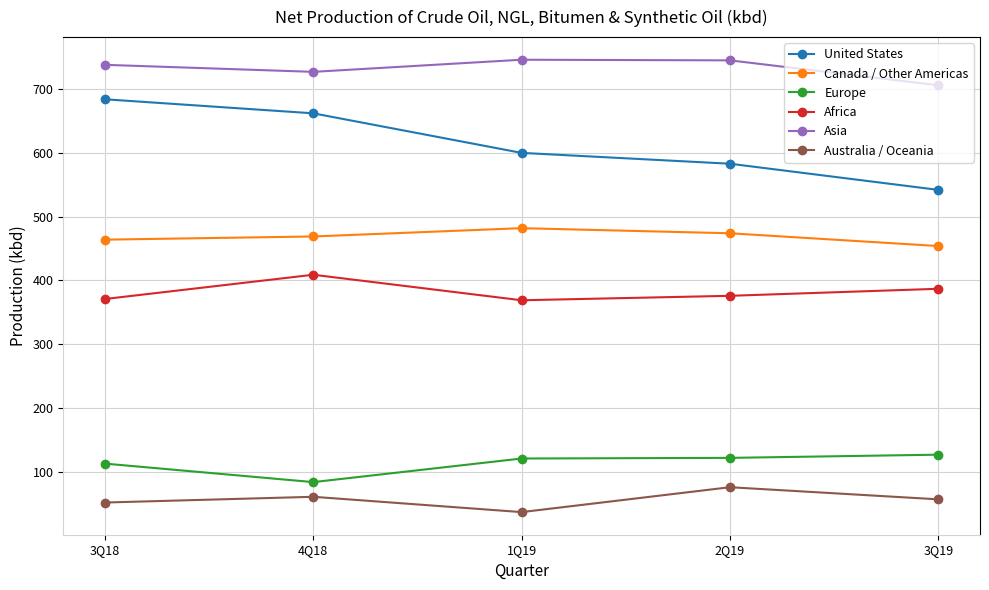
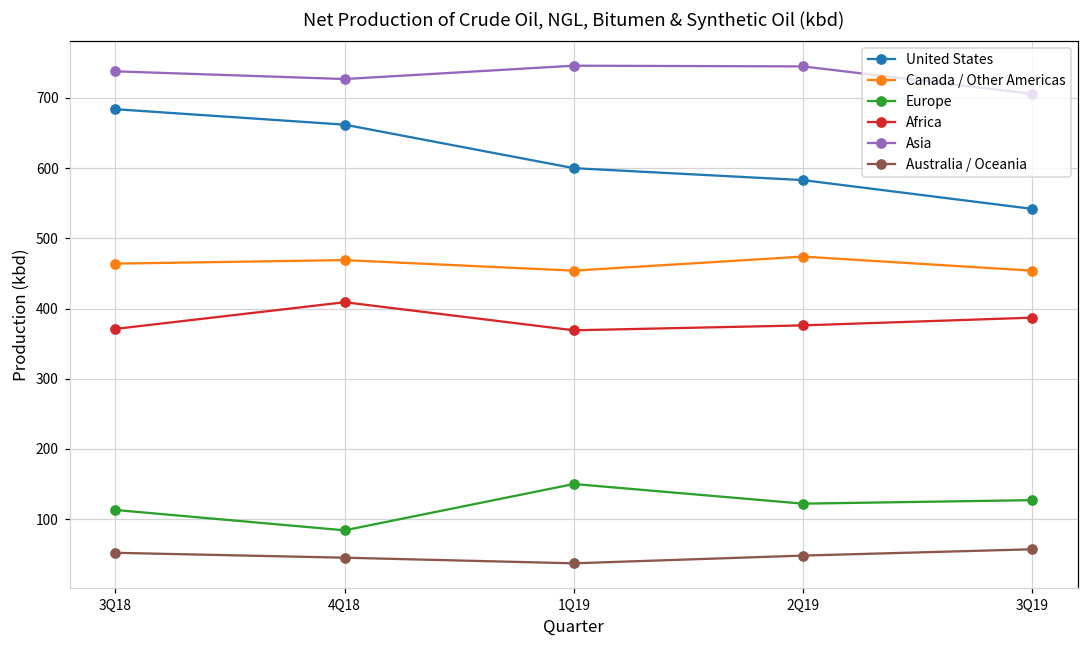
Australia / Oceania, 4Q18: 60 -> 50
Canada / Other Americas, 1Q19: 480 -> 450
Europe, 1Q19: 120 -> 150
Australia / Oceania, 2Q19: 80 -> 50
